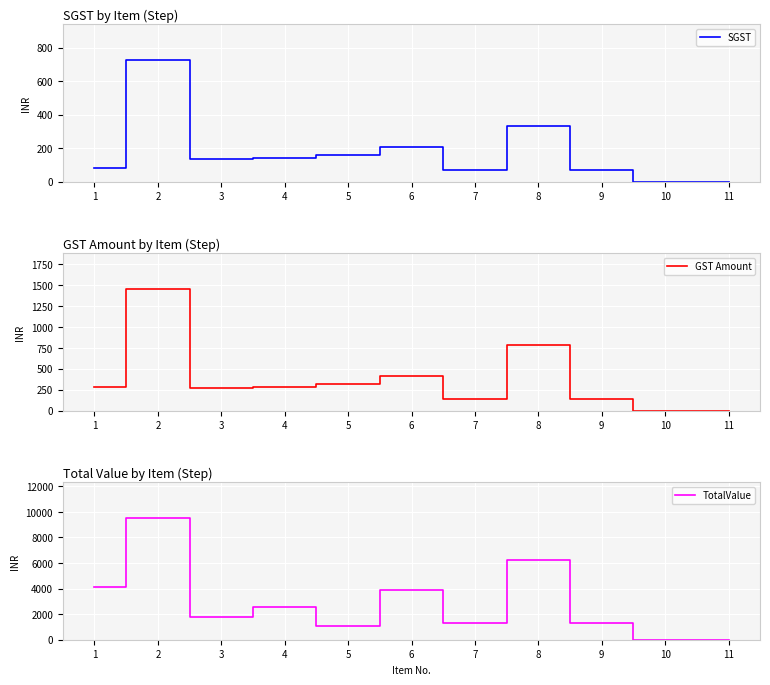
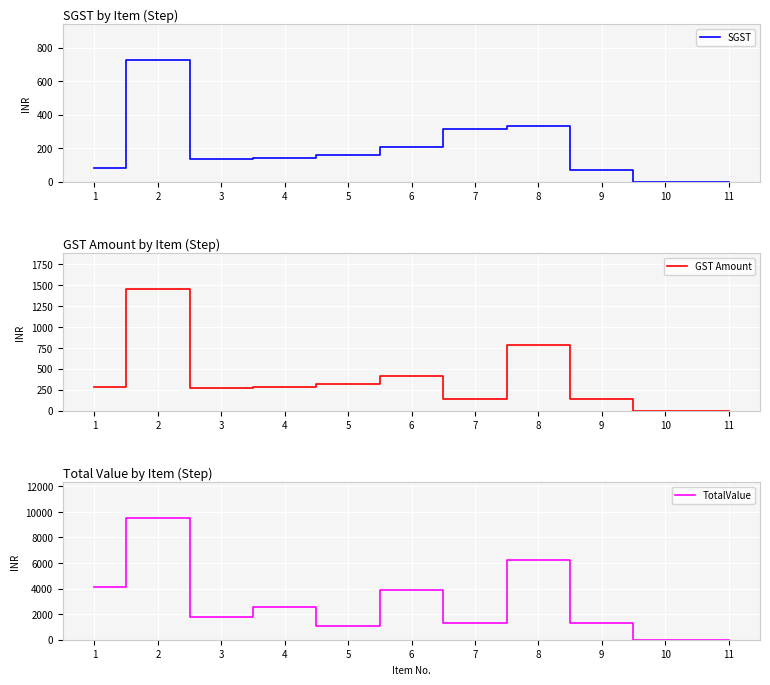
SGST by Item (Step), 7: 70 -> 310
